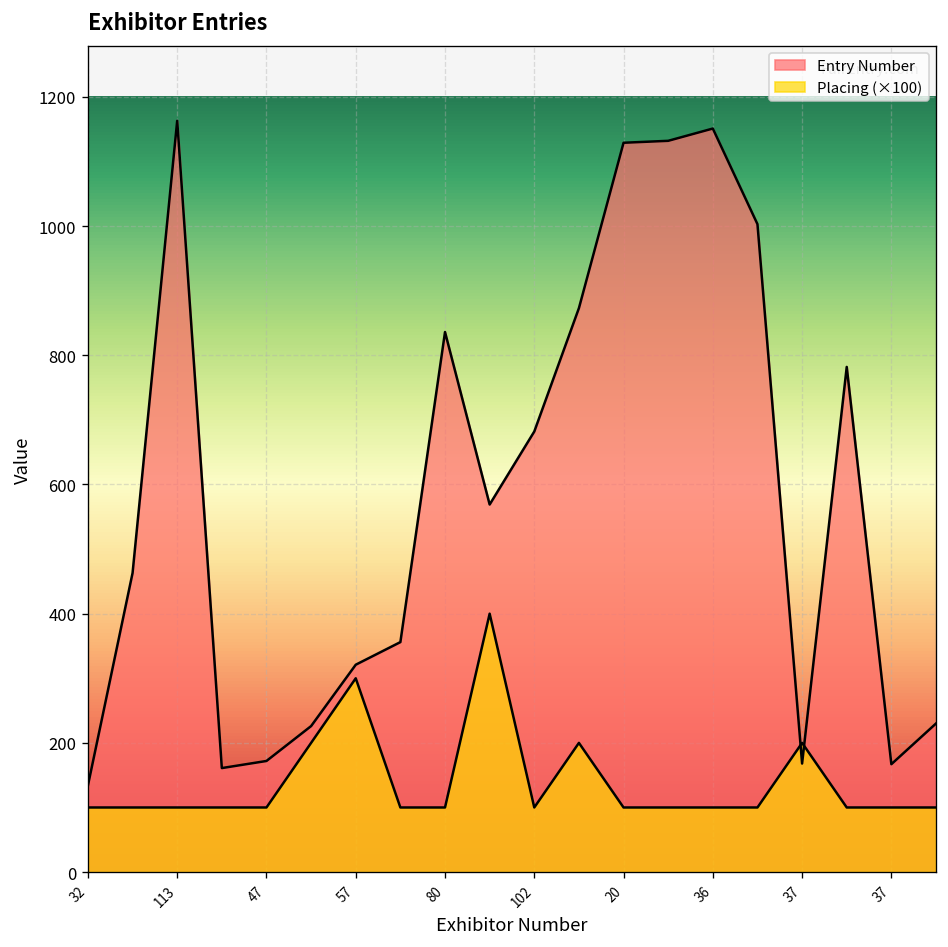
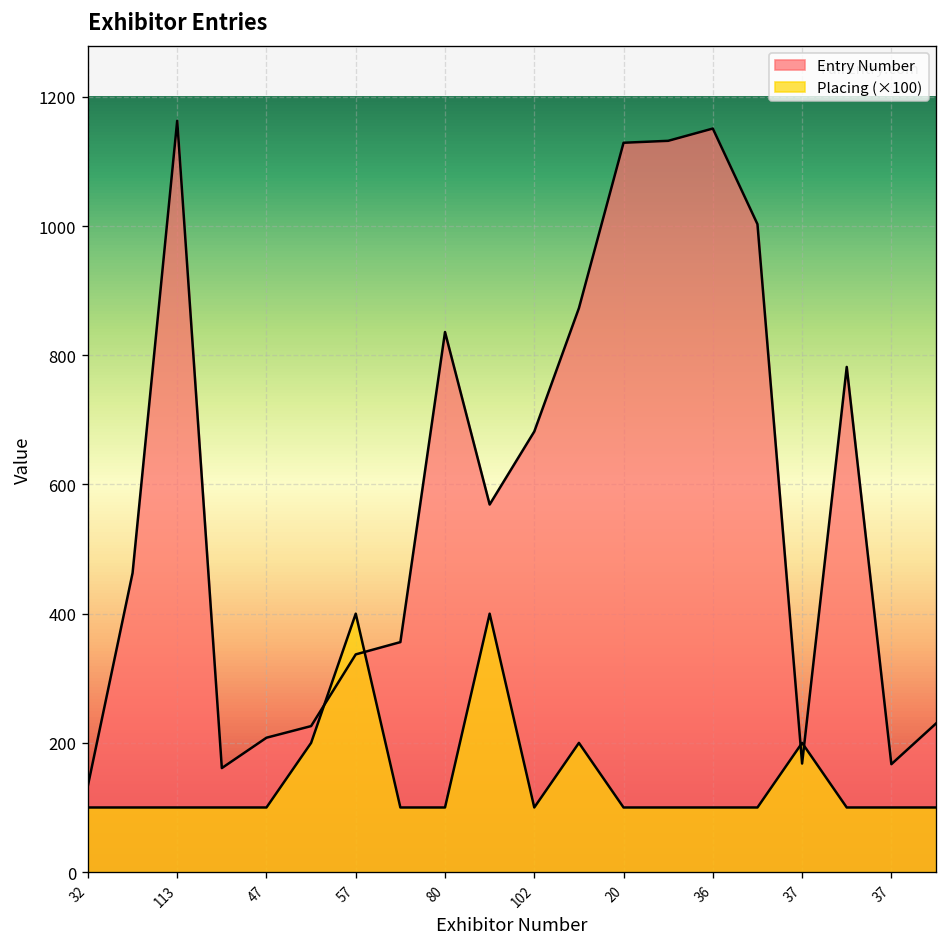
Entry Number, 47: 170 -> 210
Entry Number, 57: 320 -> 340
Placing (×100), 57: 300 -> 400
